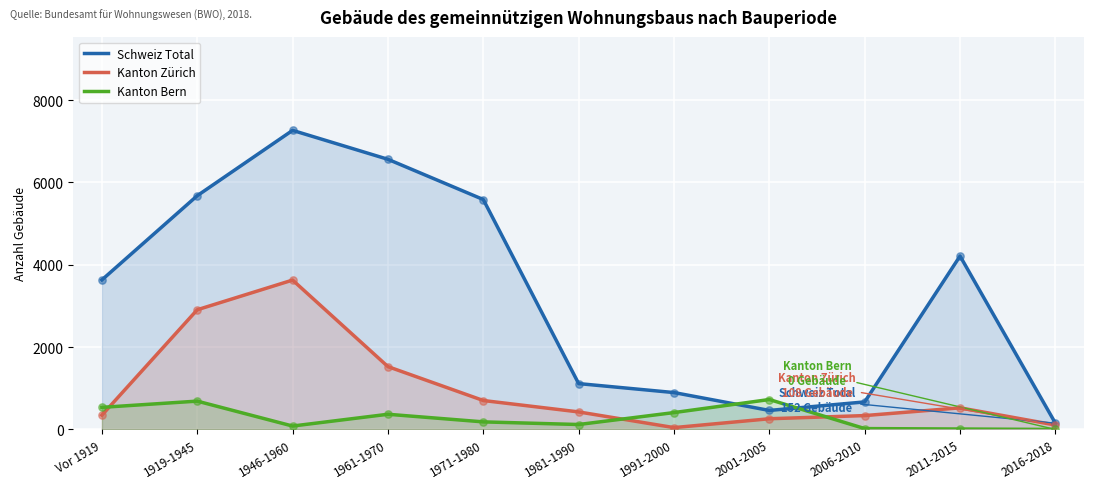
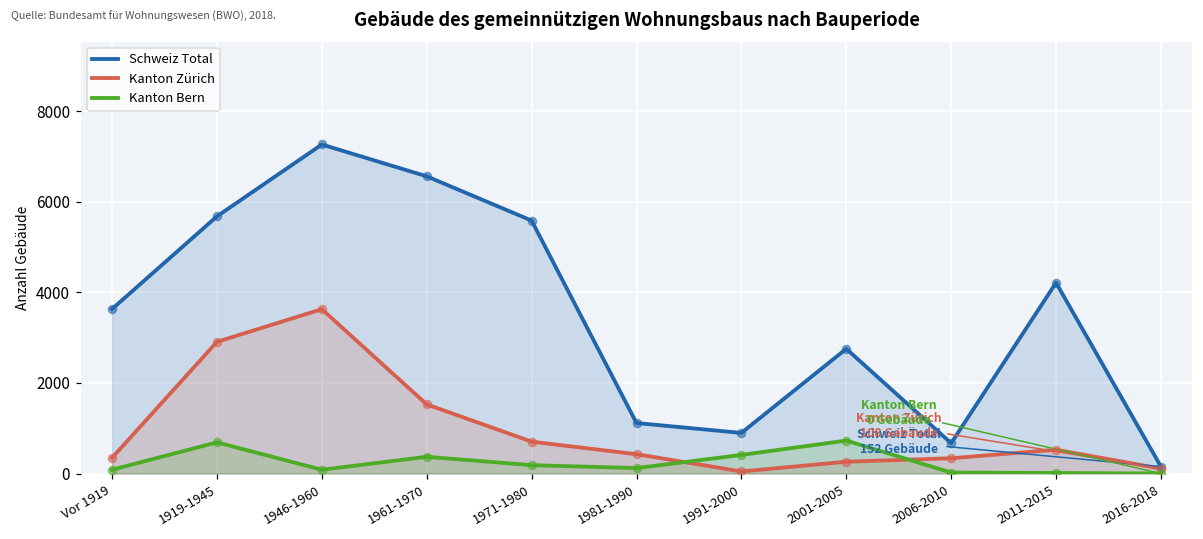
Kanton Bern, Vor 1919: 500 -> 100
Schweiz Total, 2001-2005: 500 -> 2800
